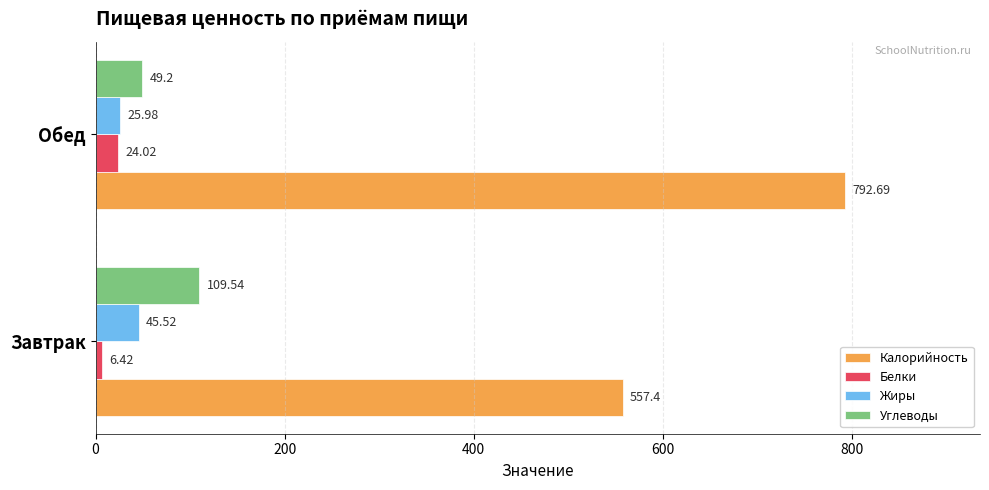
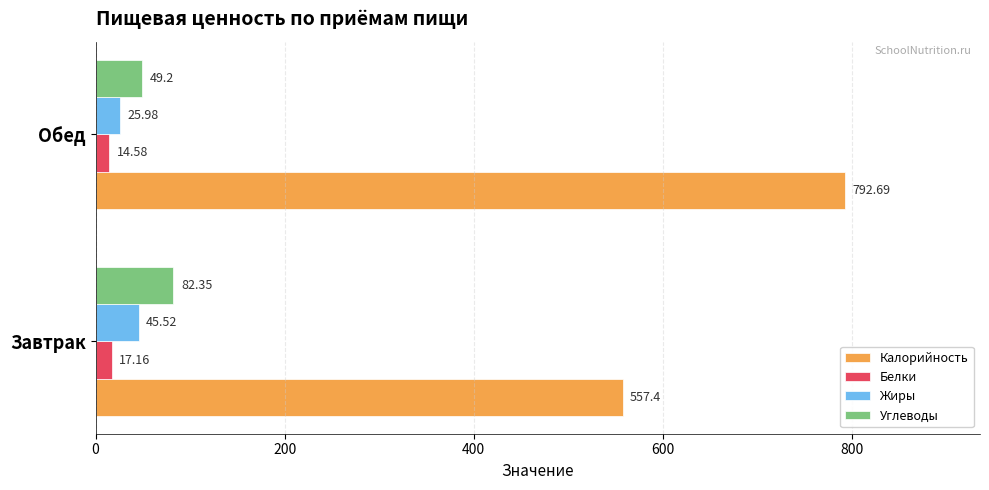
Белки, Обед: 24.02 -> 14.58
Углеводы, Завтрак: 109.54 -> 82.35
Белки, Завтрак: 6.42 -> 17.16
